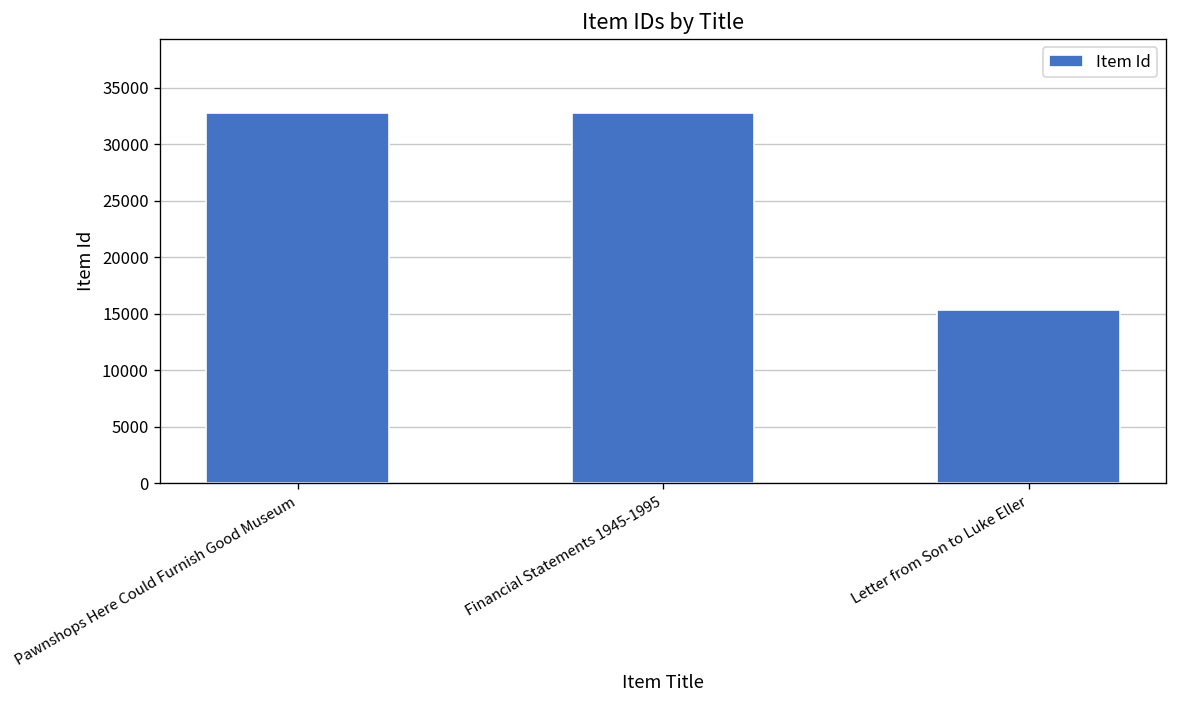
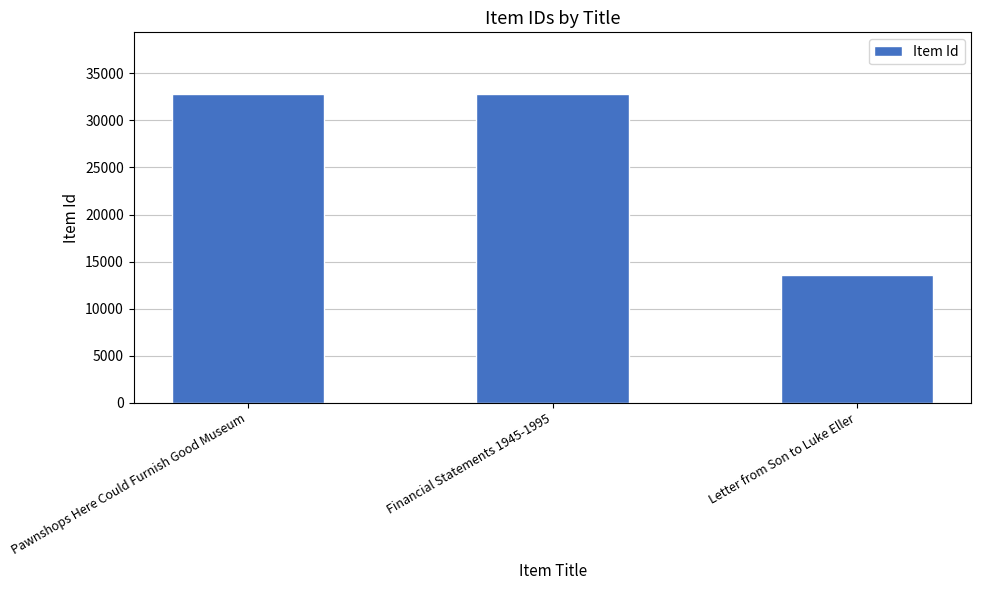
Letter from Son to Luke Eller: 15000 -> 14000
